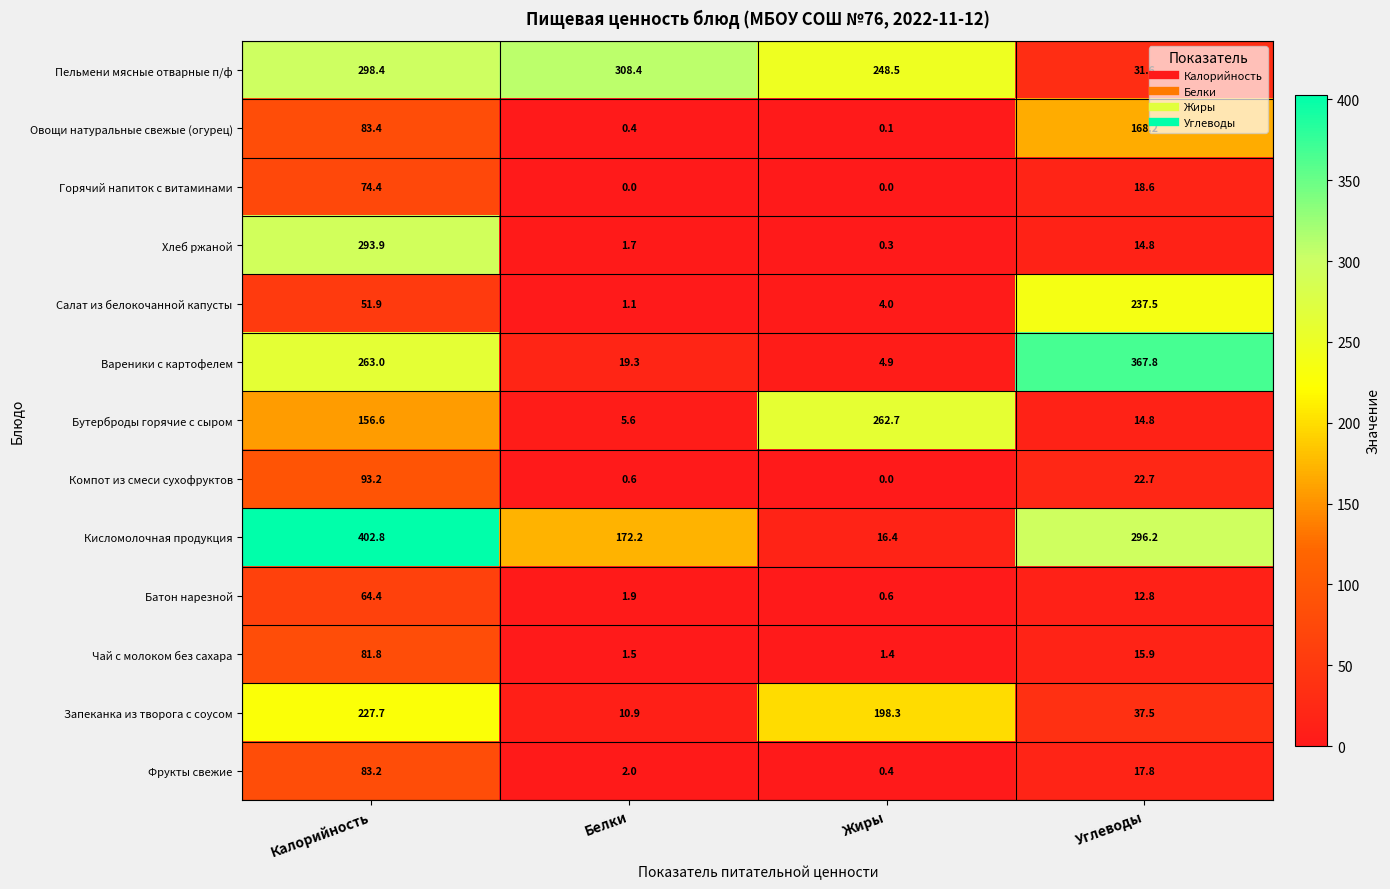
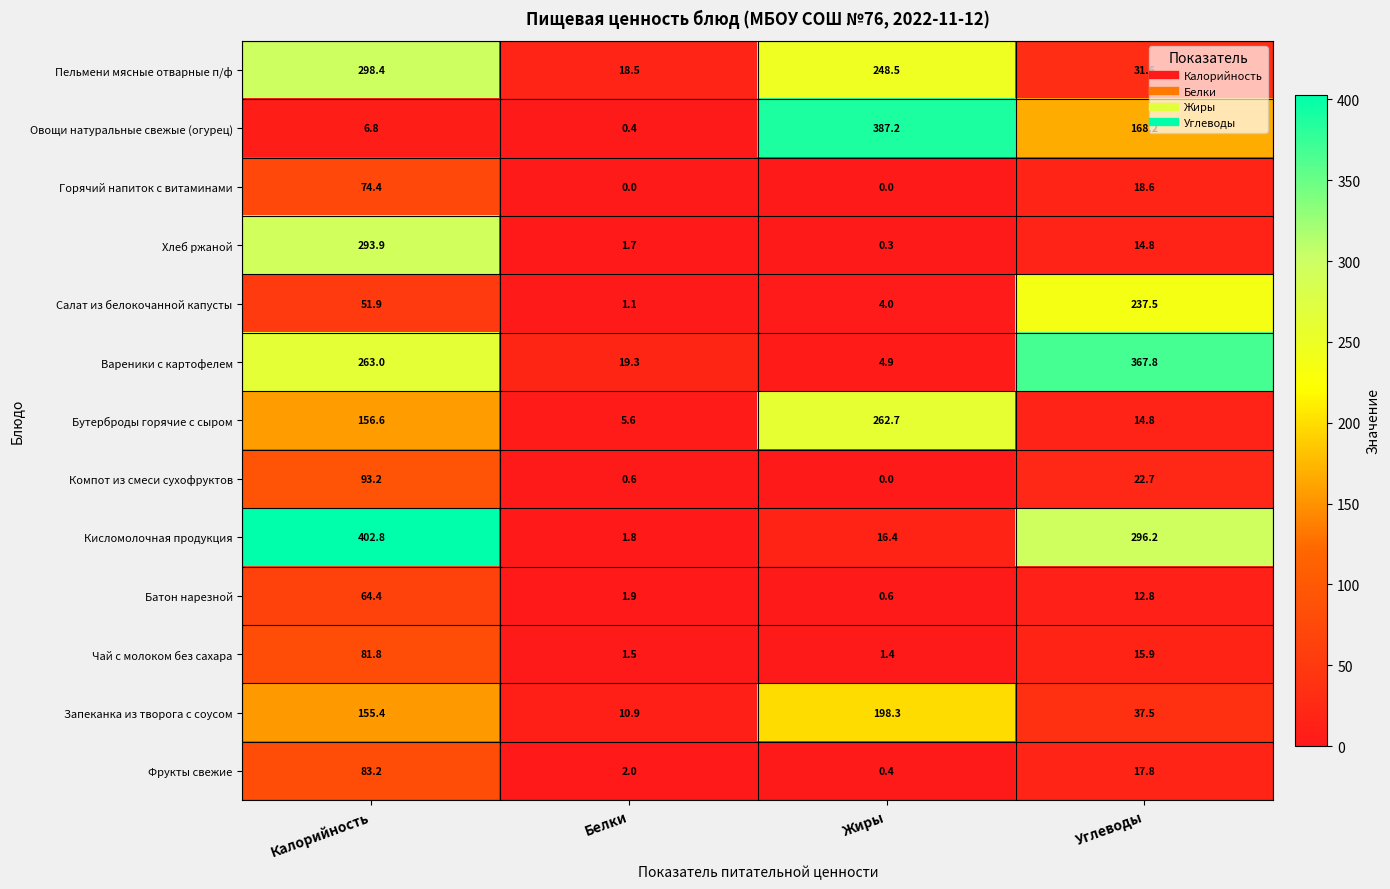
Пельмени мясные отварные п/ф, Белки: 308.4 -> 18.5
Овощи натуральные свежые (огурец), Калорийность: 83.4 -> 6.8
Овощи натуральные свежые (огурец), Жиры: 0.1 -> 387.2
Кисломолочная продукция, Белки: 172.2 -> 1.8
Запеканка из творога с соусом, Калорийность: 227.7 -> 155.4
